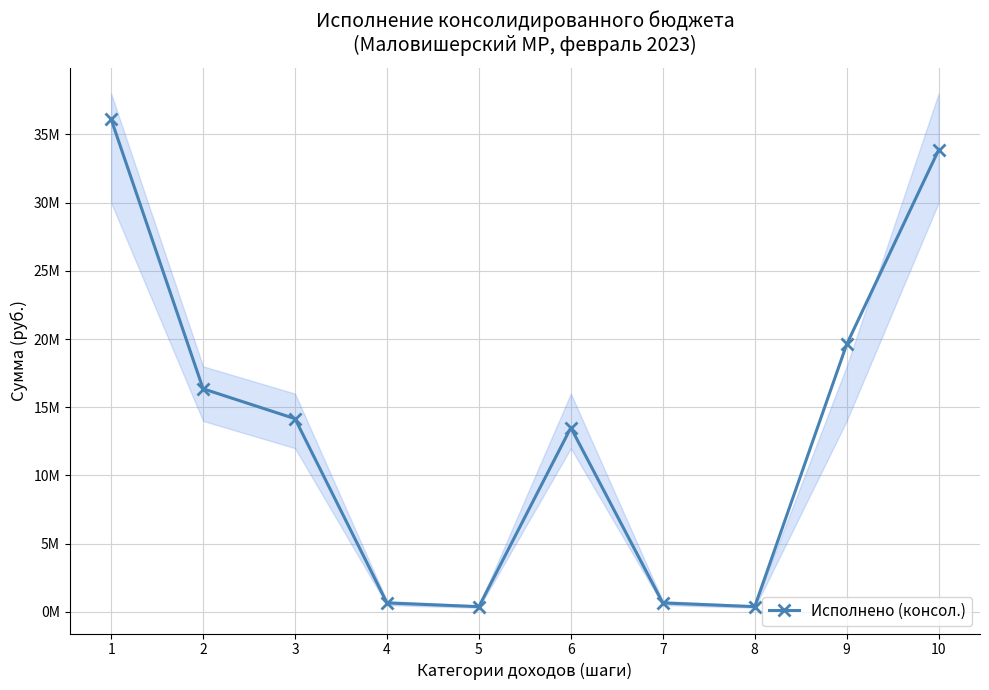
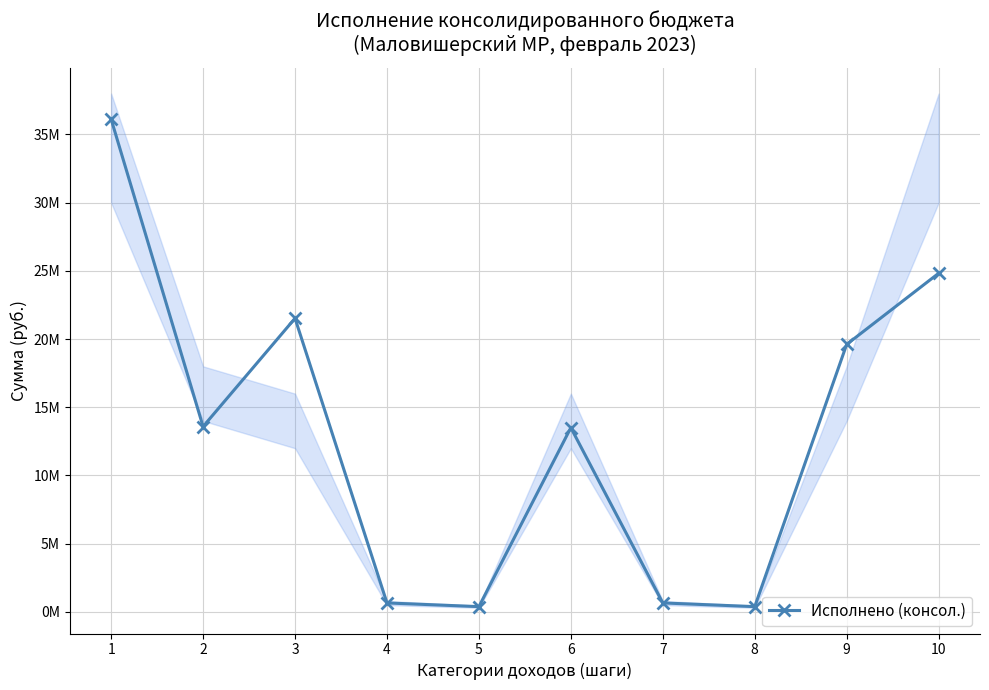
Исполнено (консол.), 2: 16400000 -> 13600000
Исполнено (консол.), 3: 14200000 -> 21500000
Исполнено (консол.), 10: 33900000 -> 24800000
